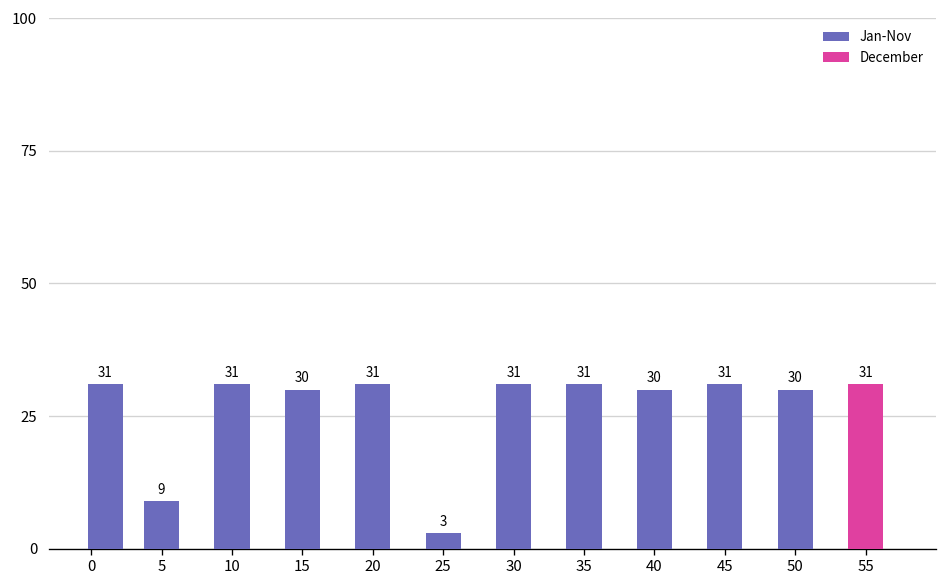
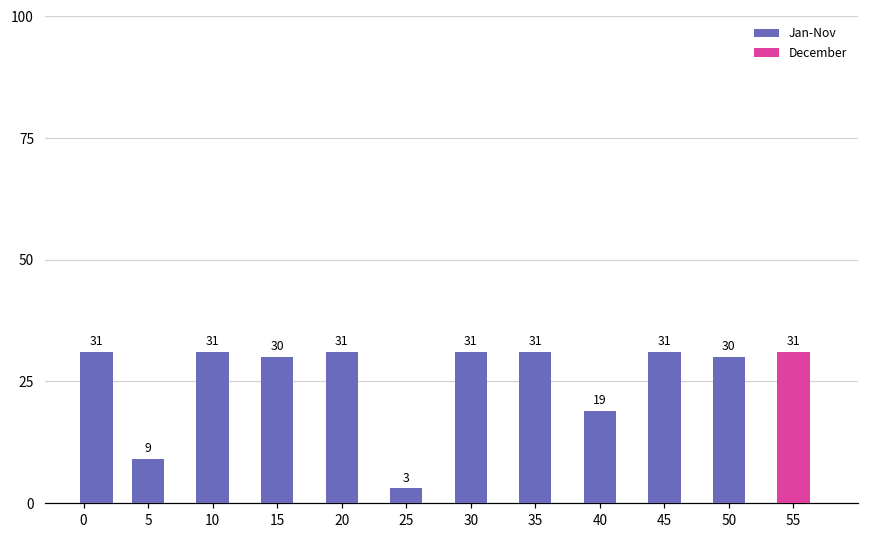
40: 30 -> 19
